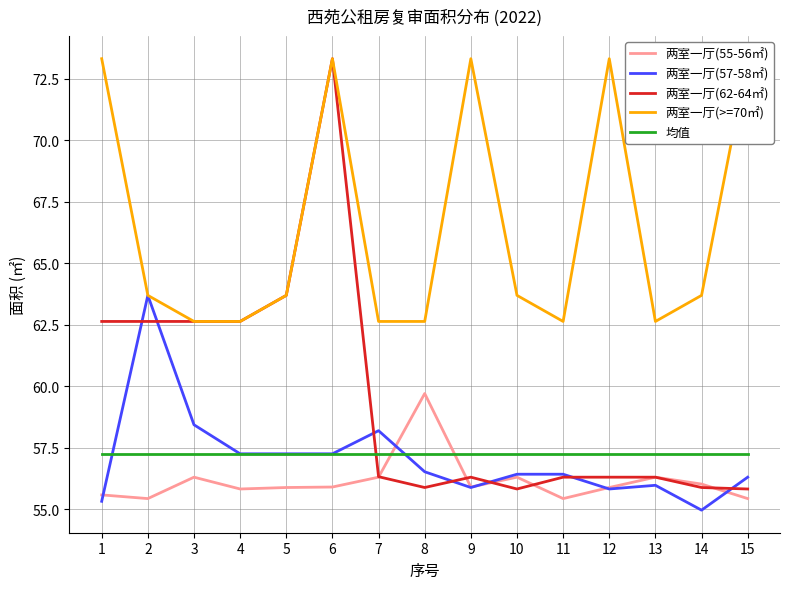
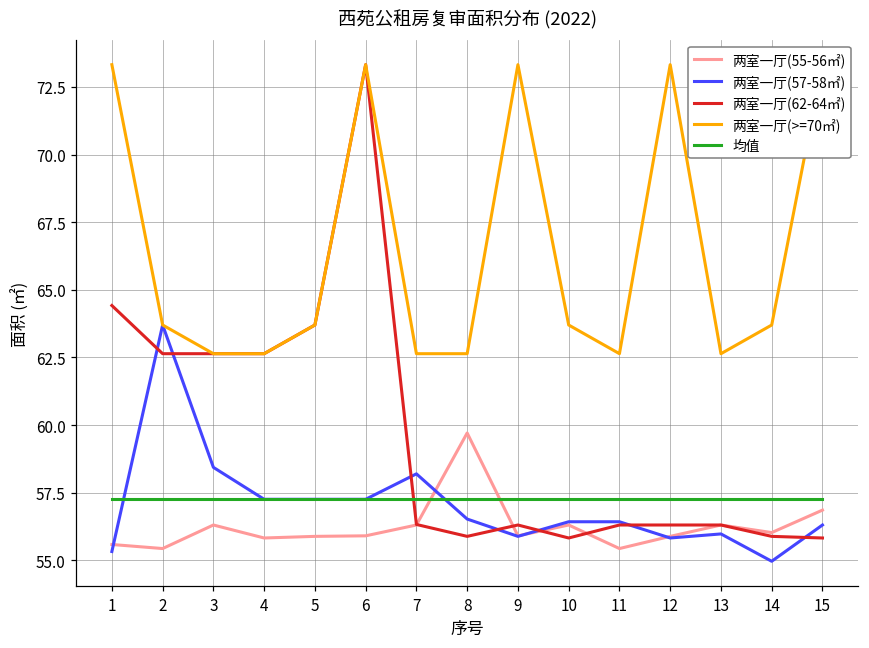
两室一厅(62-64㎡), 1: 62.6 -> 64.4
两室一厅(55-56㎡), 15: 55.4 -> 56.9
